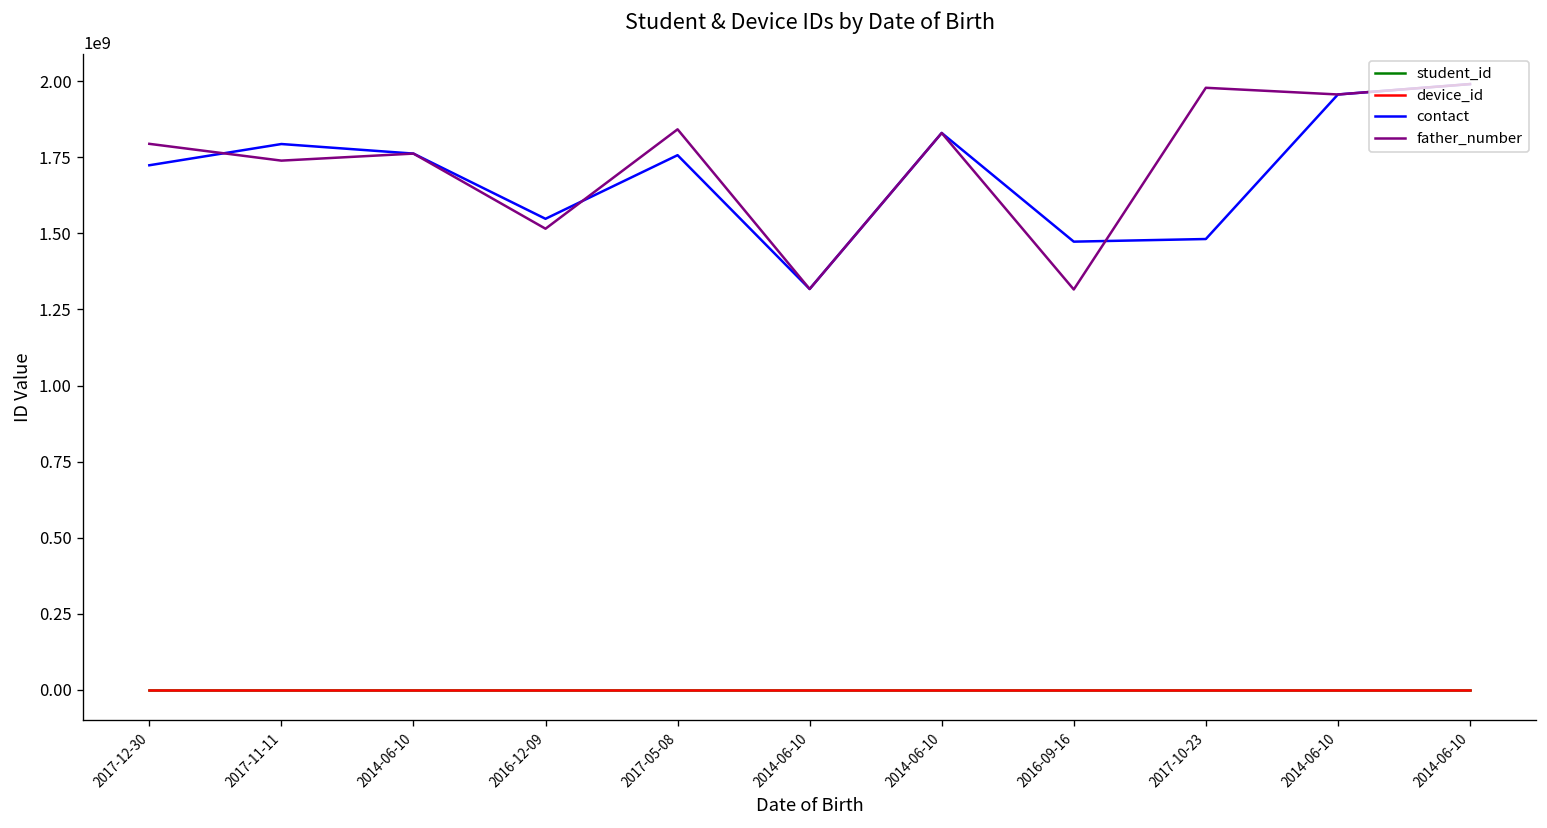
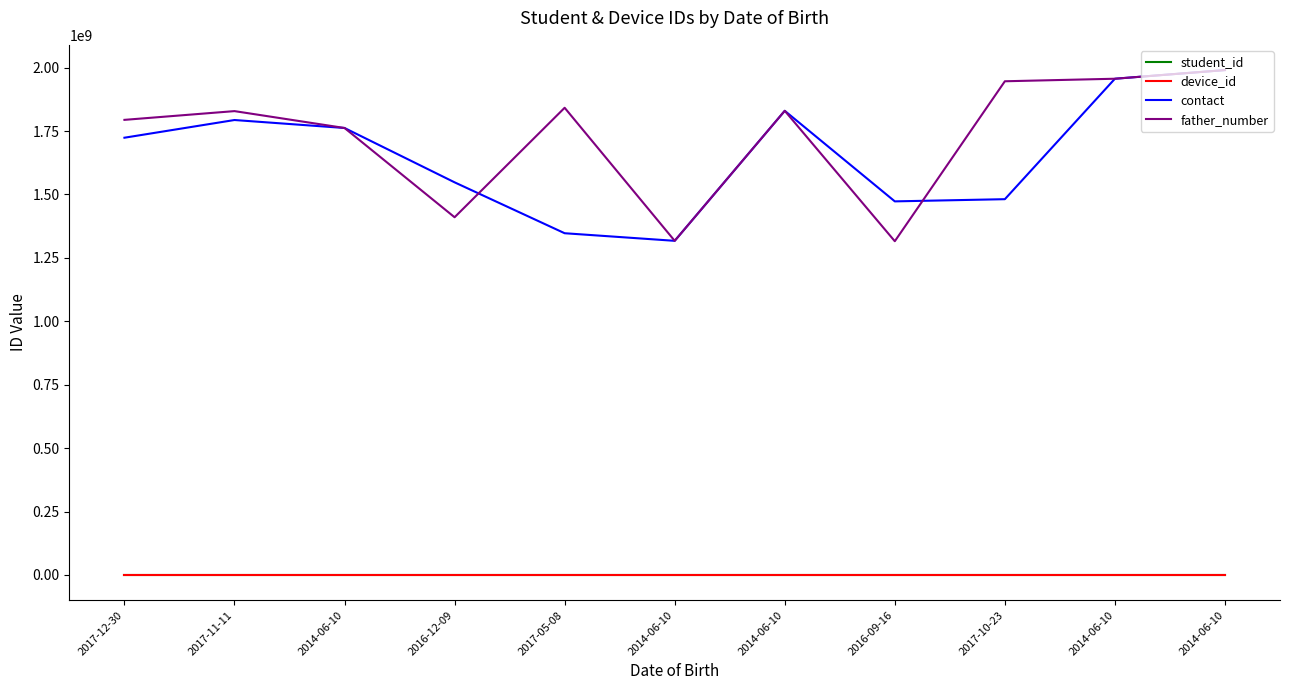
father_number, 2017-11-11: 1740000000 -> 1830000000
father_number, 2016-12-09: 1520000000 -> 1410000000
contact, 2017-05-08: 1760000000 -> 1350000000
father_number, 2017-10-23: 1980000000 -> 1950000000
